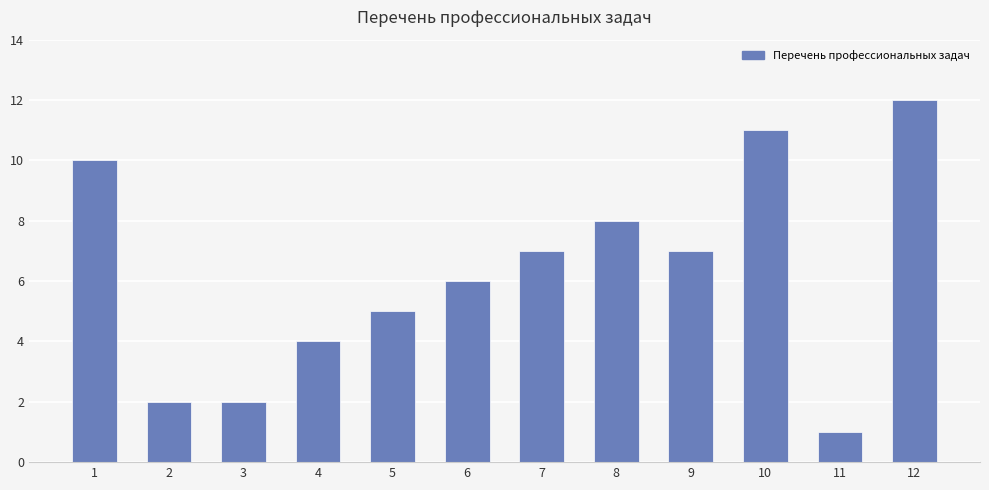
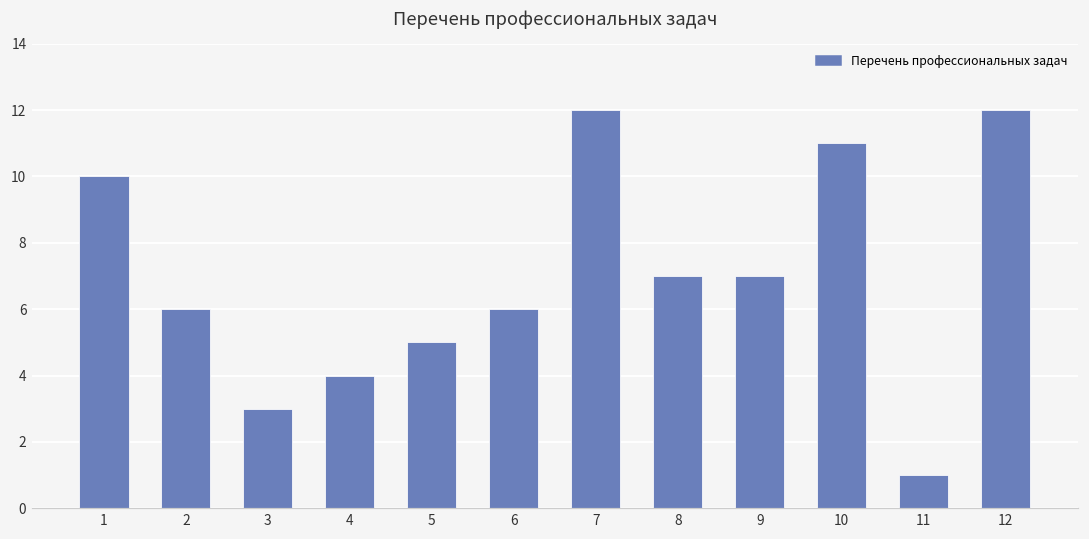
2: 2 -> 6
3: 2 -> 3
7: 7 -> 12
8: 8 -> 7
